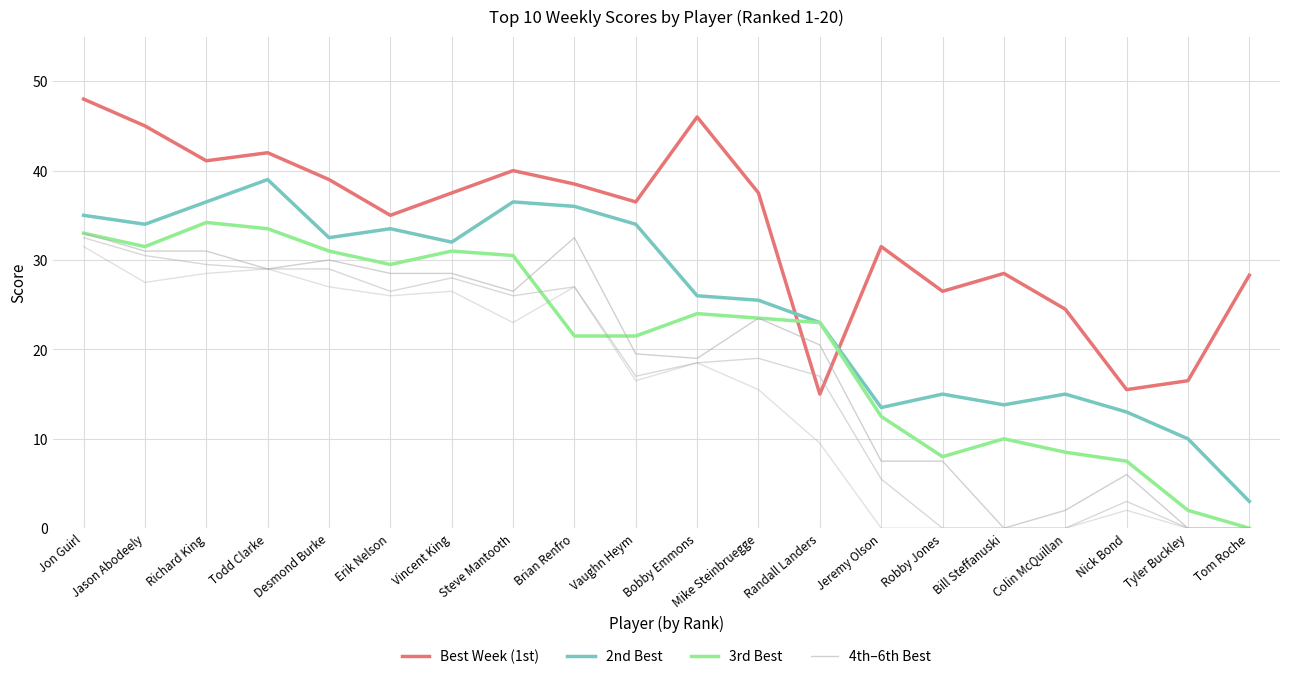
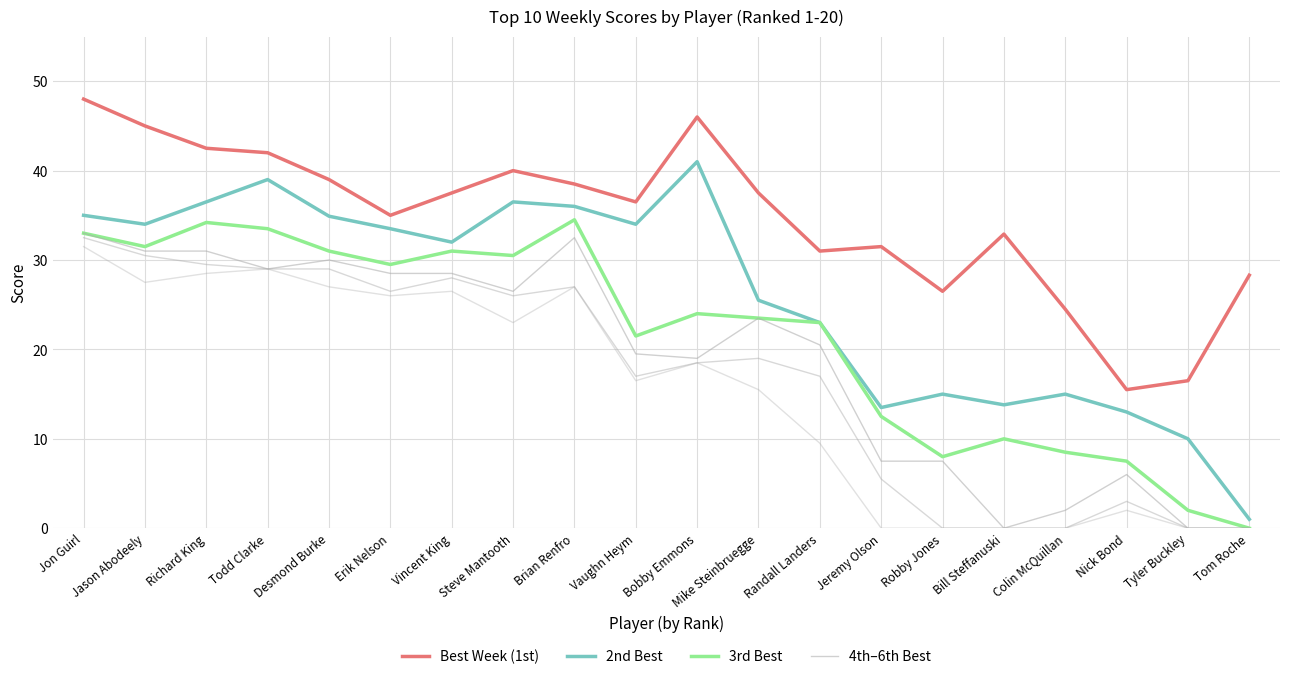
Best Week (1st), Richard King: 41 -> 43
2nd Best, Desmond Burke: 33 -> 35
3rd Best, Brian Renfro: 22 -> 35
2nd Best, Bobby Emmons: 26 -> 41
Best Week (1st), Randall Landers: 15 -> 31
Best Week (1st), Bill Steffanuski: 29 -> 33
2nd Best, Tom Roche: 3 -> 1
